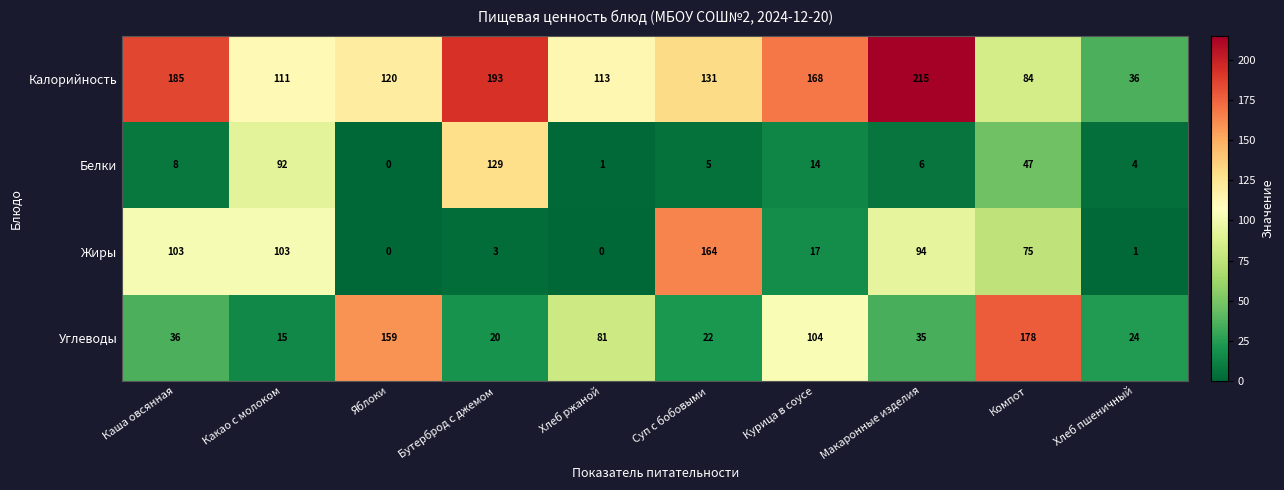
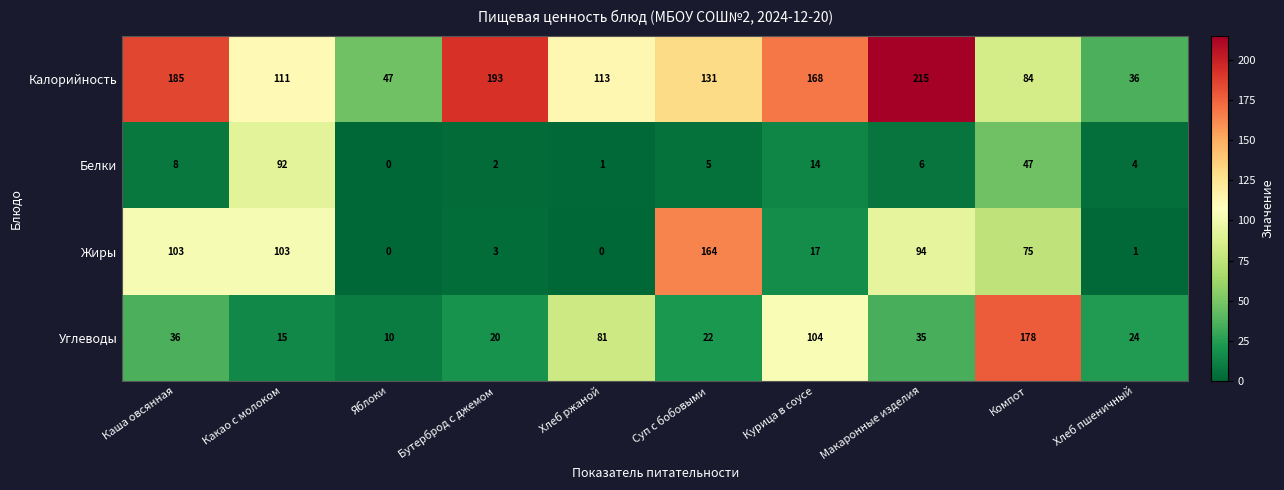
Калорийность, Яблоки: 120 -> 47
Белки, Бутерброд с джемом: 129 -> 2
Углеводы, Яблоки: 159 -> 10
